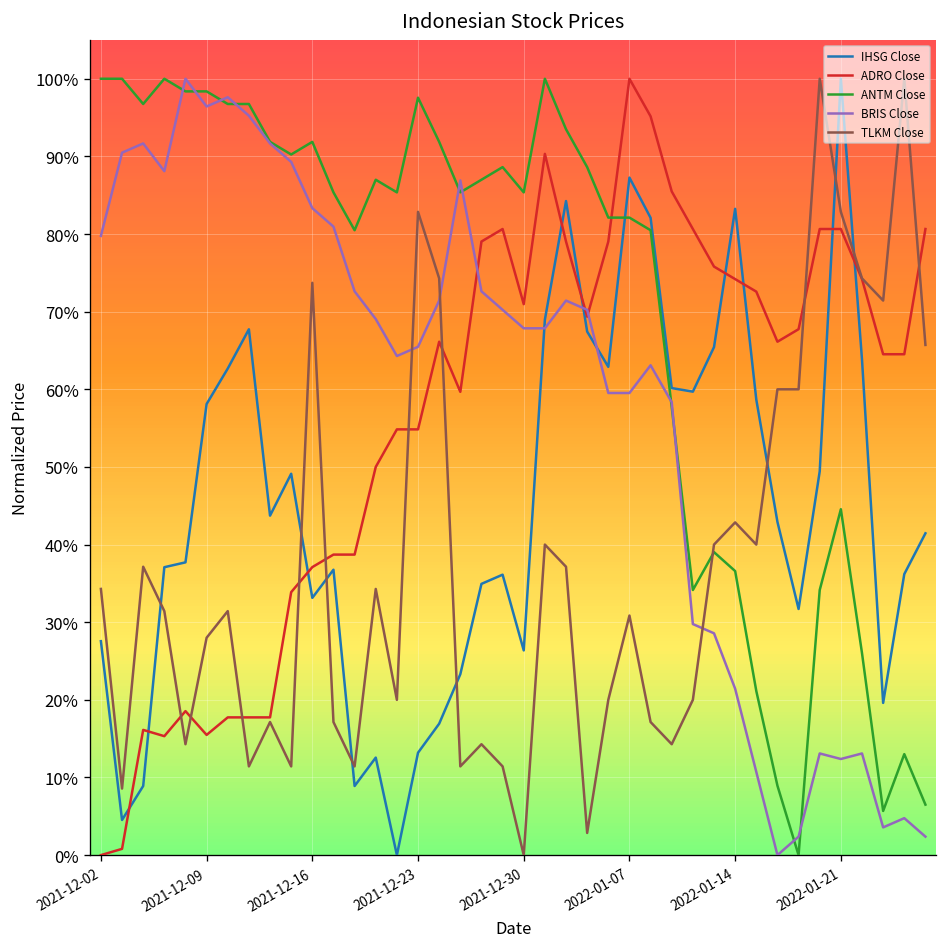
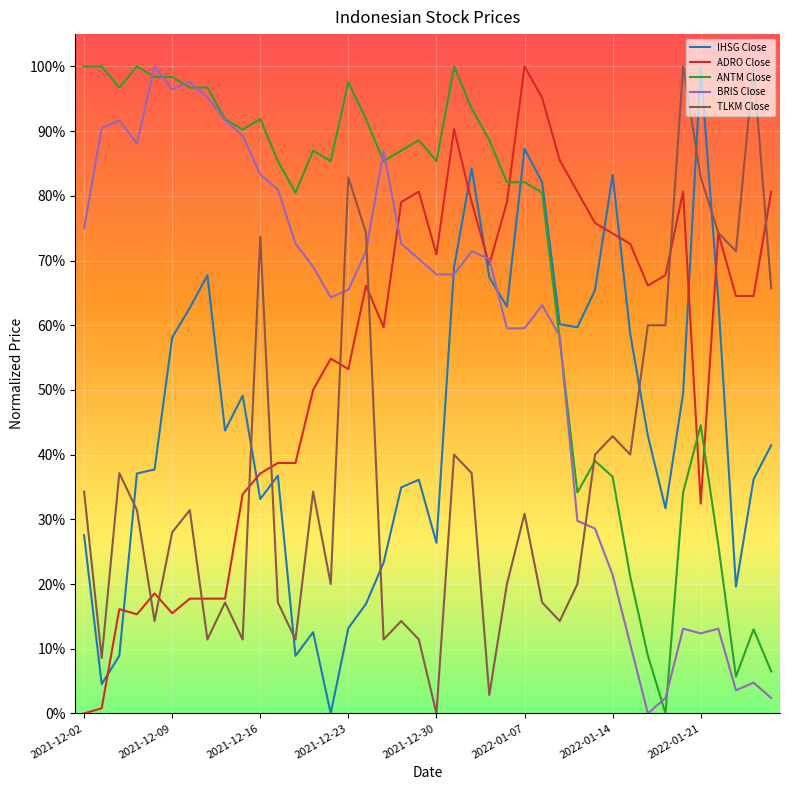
BRIS Close, 2021-12-02: 80% -> 75%
ADRO Close, 2021-12-23: 55% -> 53%
ADRO Close, 2022-01-21: 81% -> 32%
